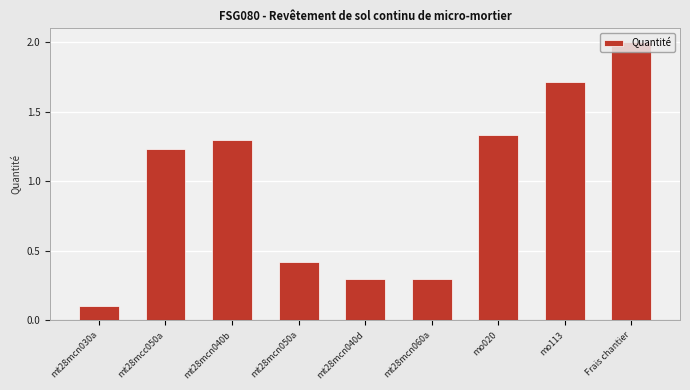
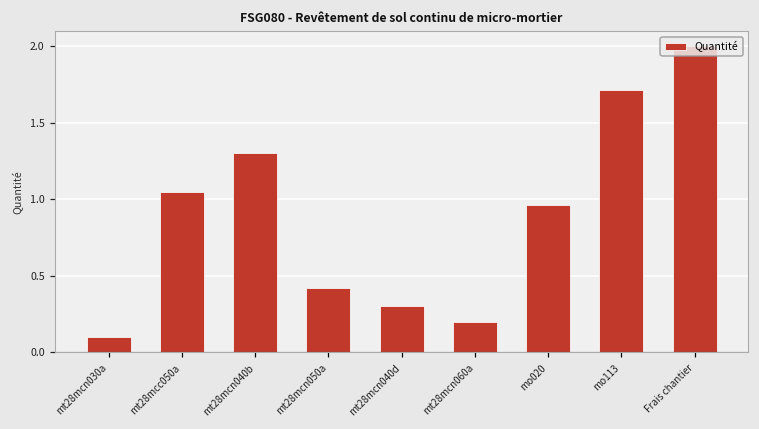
mt28mcc050a: 1.23 -> 1.05
mt28mcn060a: 0.3 -> 0.2
mo020: 1.33 -> 0.96
